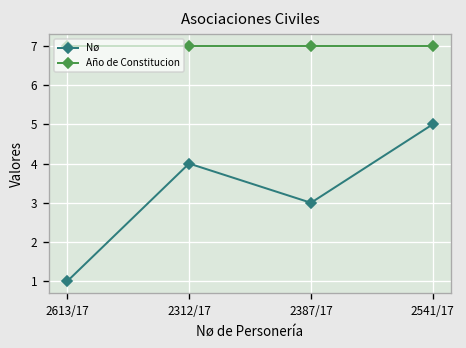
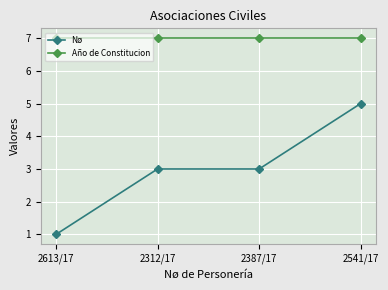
Nø, 2312/17: 4 -> 3
